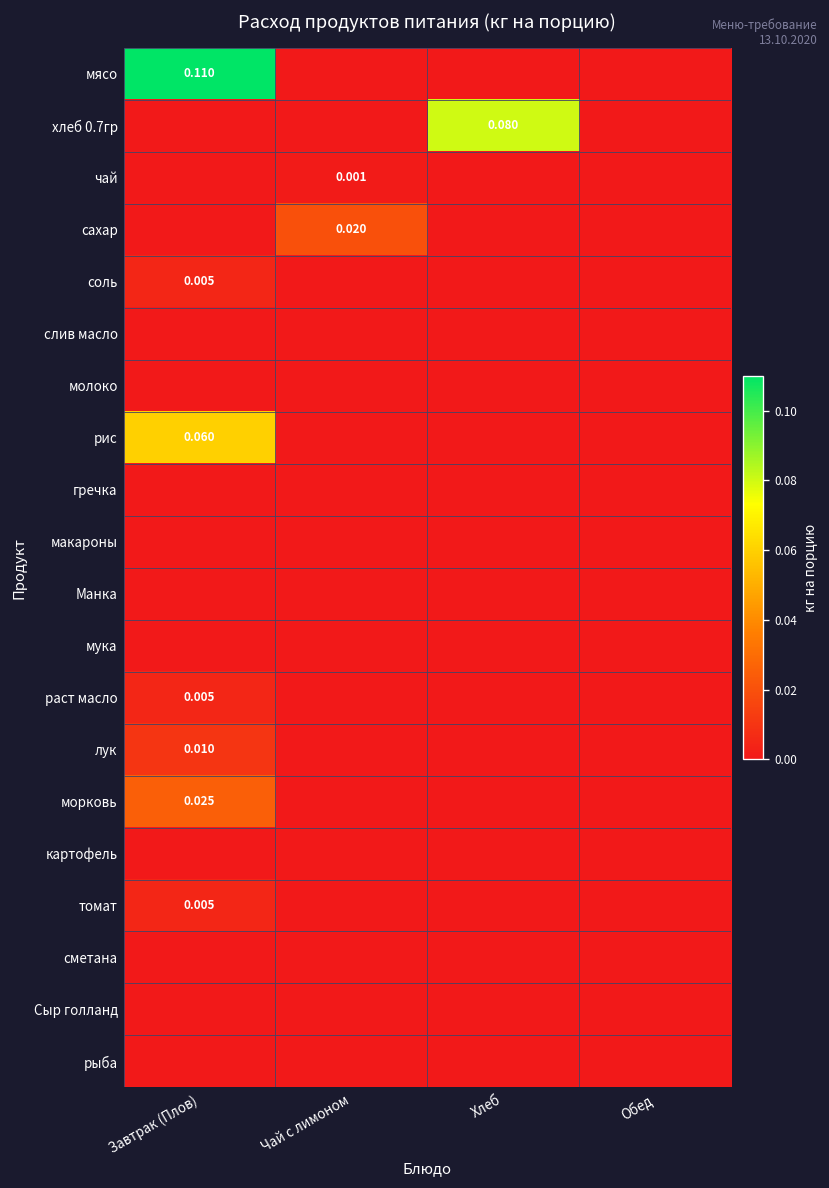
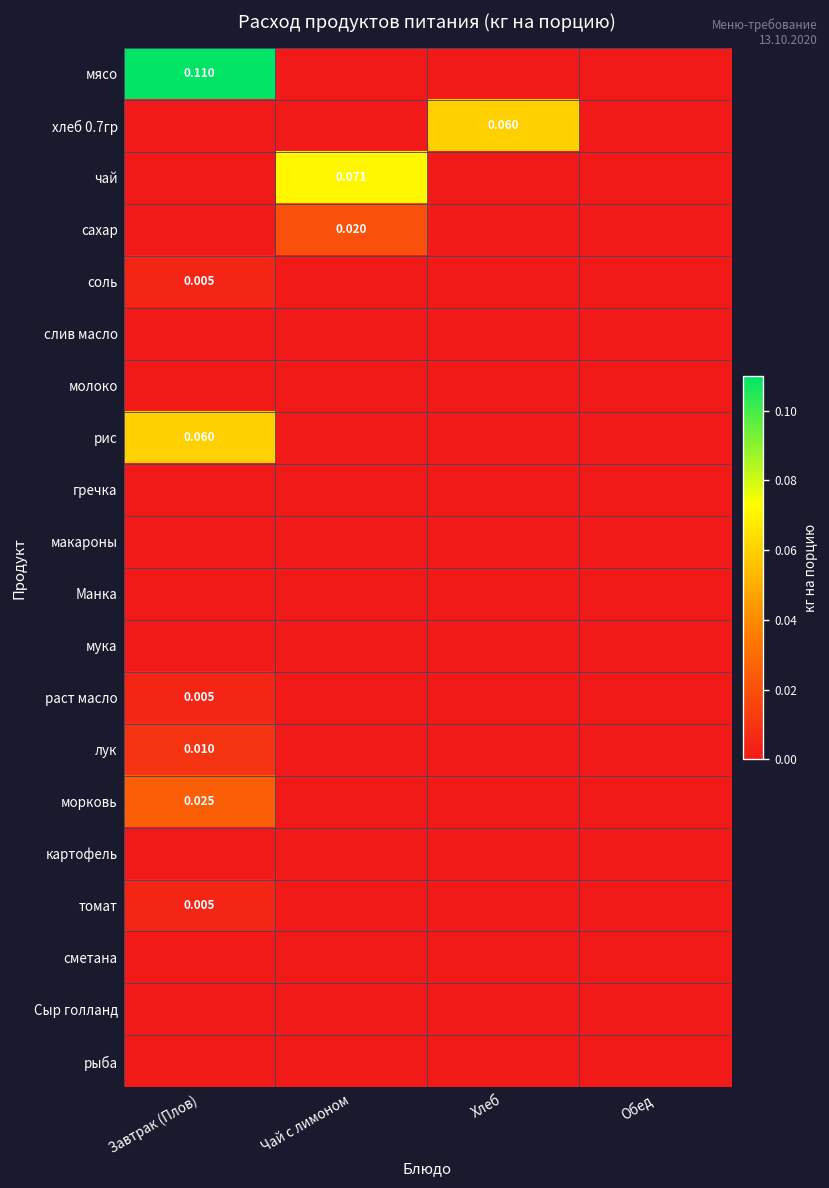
хлеб 0.7гр, Хлеб: 0.080 -> 0.060
чай, Чай с лимоном: 0.001 -> 0.071
